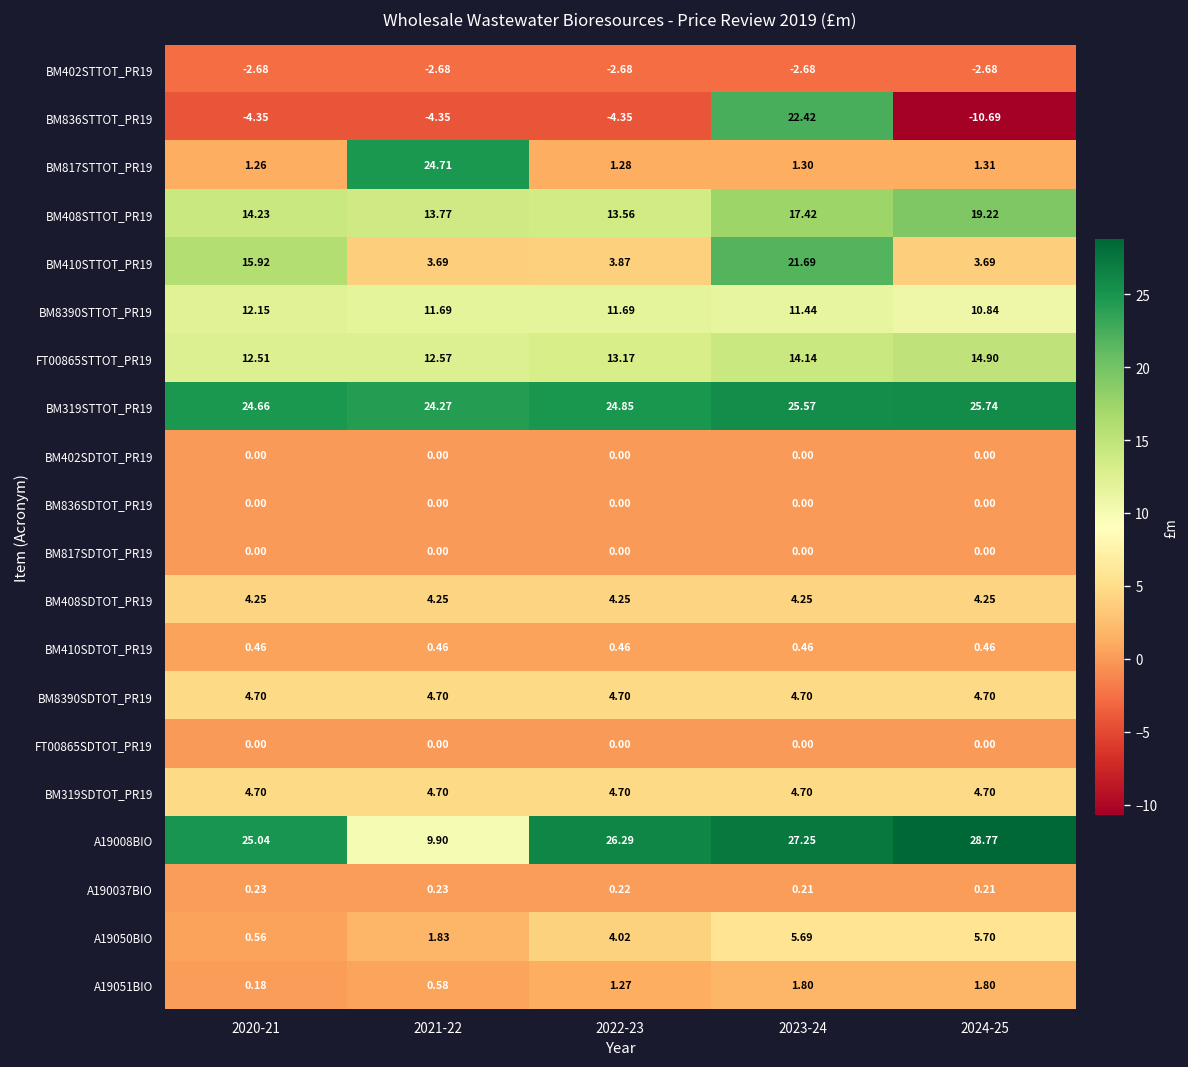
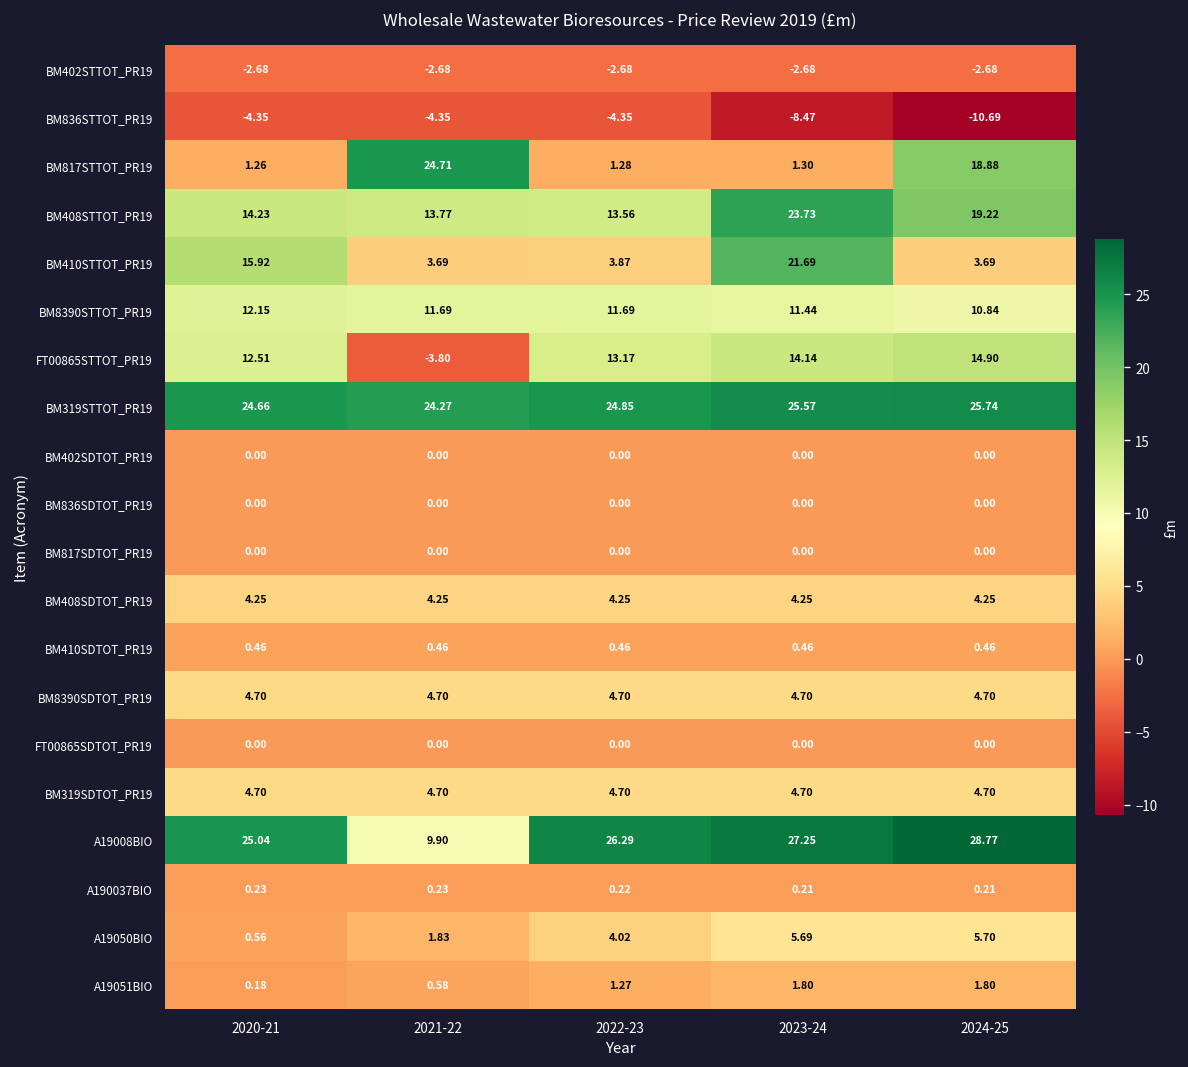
BM836STTOT_PR19, 2023-24: 22.42 -> -8.47
BM817STTOT_PR19, 2024-25: 1.31 -> 18.88
BM408STTOT_PR19, 2023-24: 17.42 -> 23.73
FT00865STTOT_PR19, 2021-22: 12.57 -> -3.80
